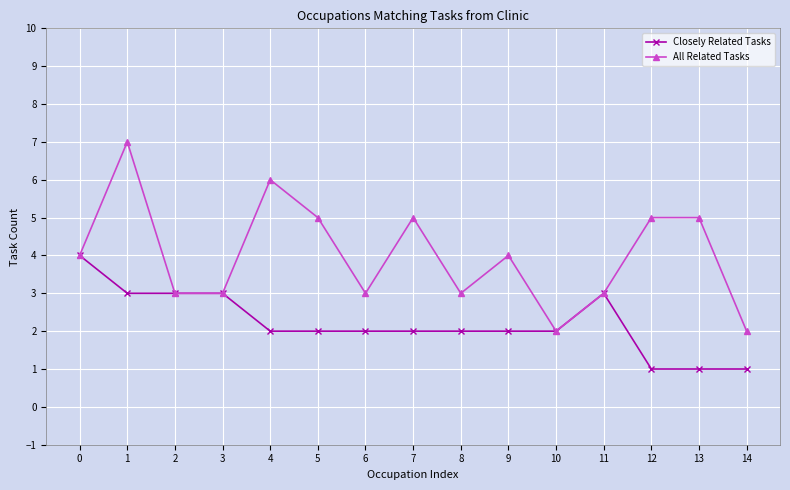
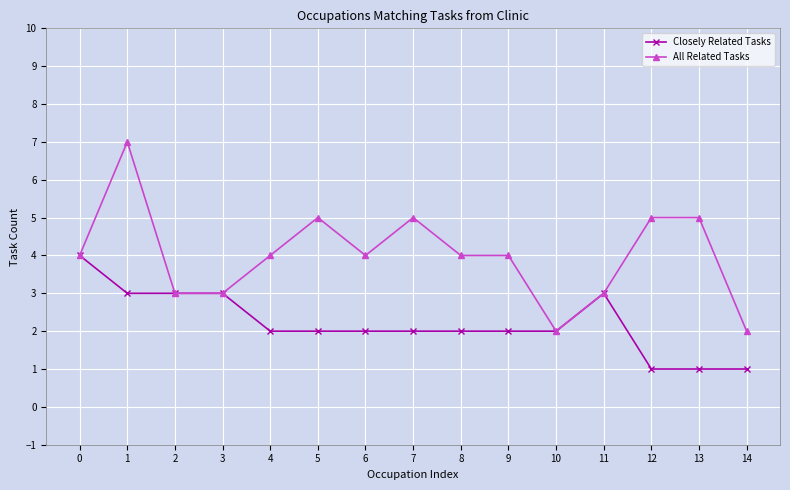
All Related Tasks, 4: 6 -> 4
All Related Tasks, 6: 3 -> 4
All Related Tasks, 8: 3 -> 4
